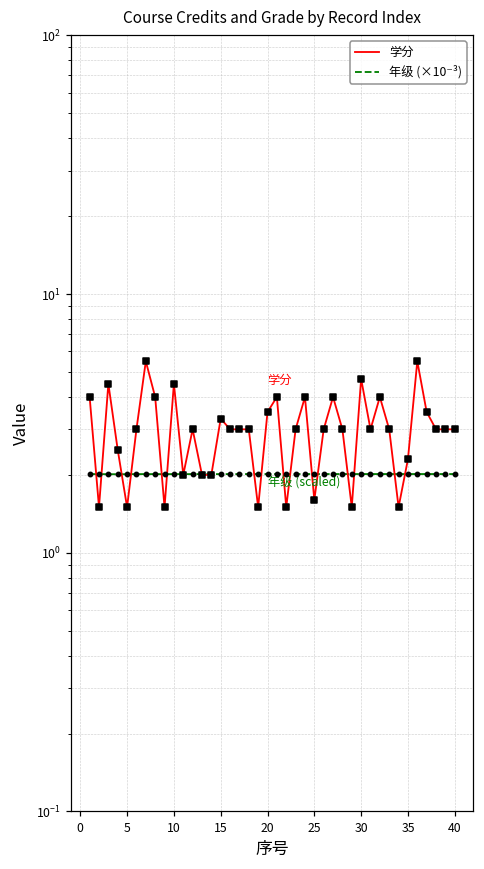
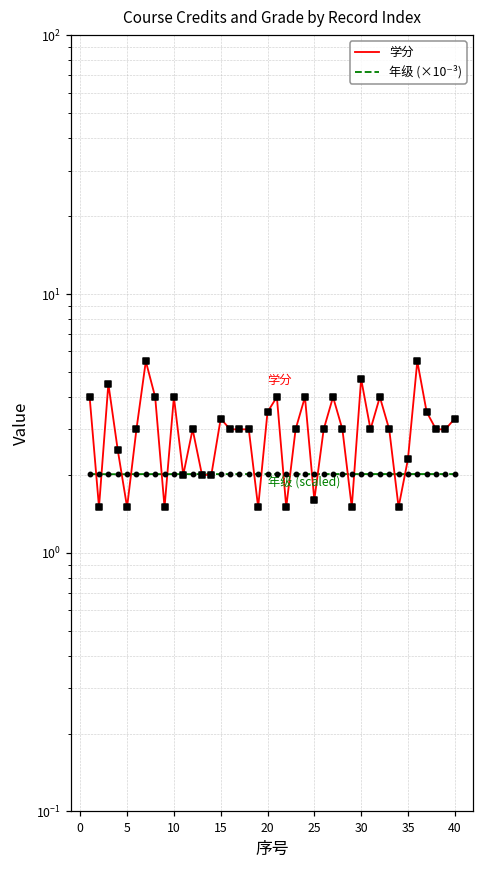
学分, 10: 4.5 -> 4.0
学分, 40: 3.0 -> 3.3
